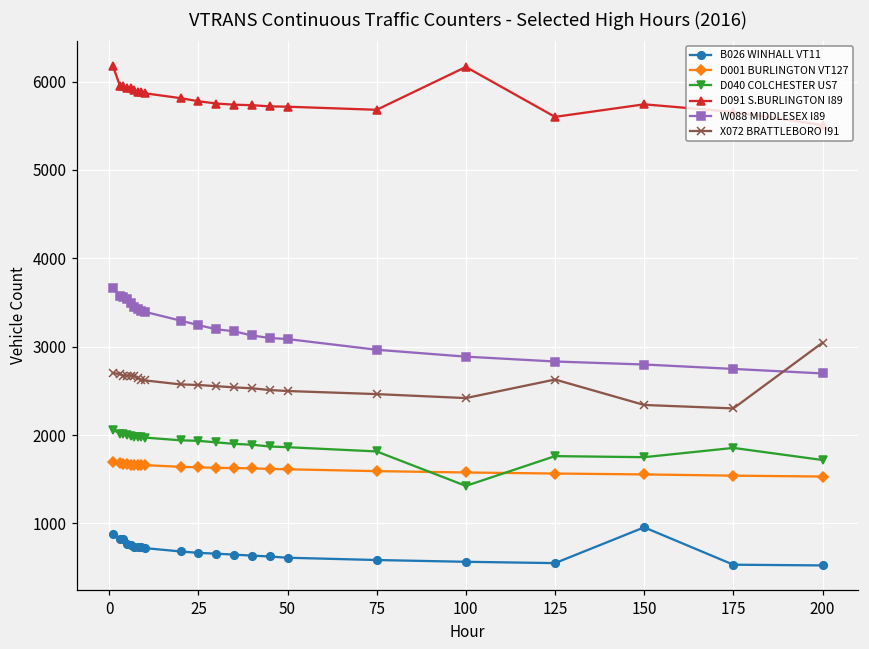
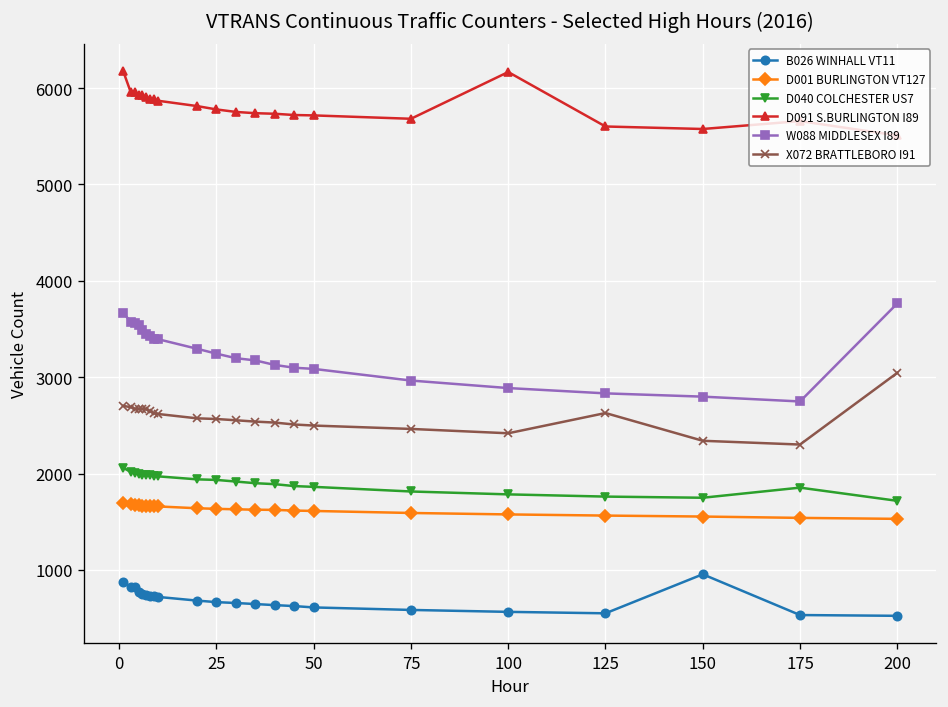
D040 COLCHESTER US7, 100: 1400 -> 1800
D091 S.BURLINGTON I89, 150: 5700 -> 5600
W088 MIDDLESEX I89, 200: 2700 -> 3800
